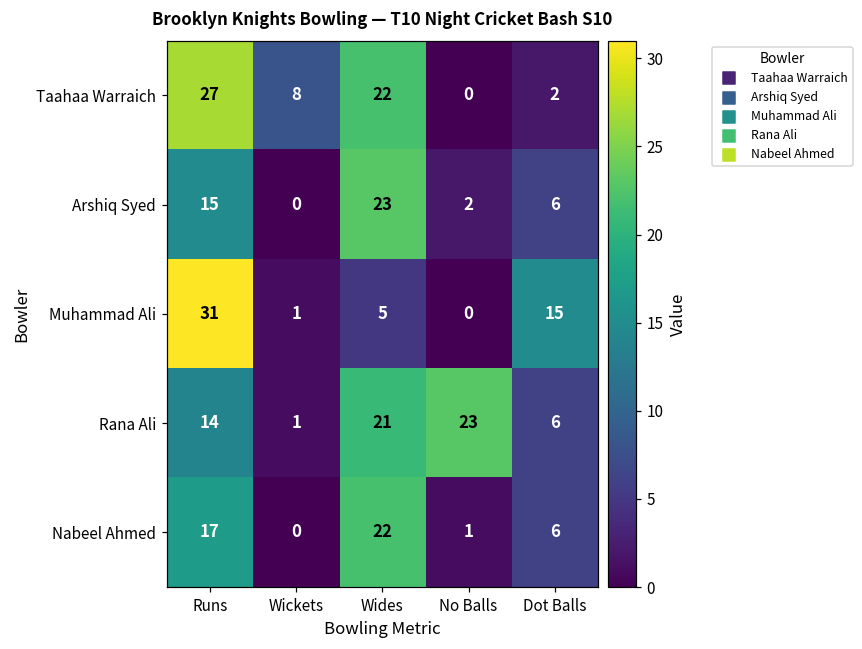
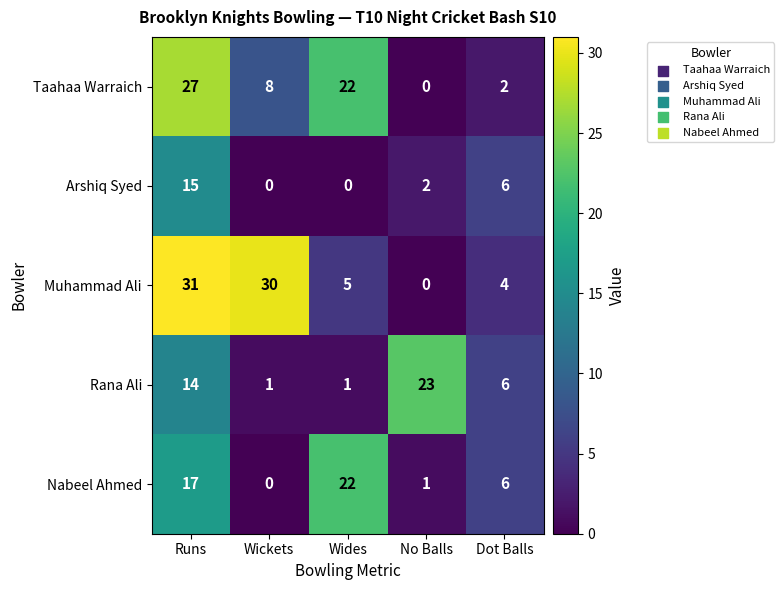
Arshiq Syed, Wides: 23 -> 0
Muhammad Ali, Wickets: 1 -> 30
Muhammad Ali, Dot Balls: 15 -> 4
Rana Ali, Wides: 21 -> 1
